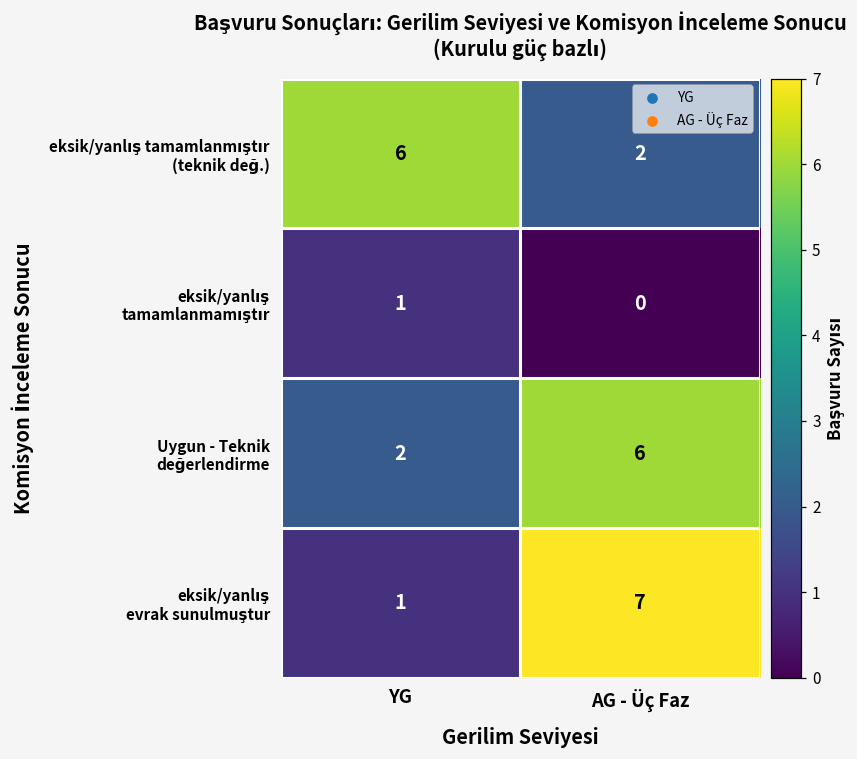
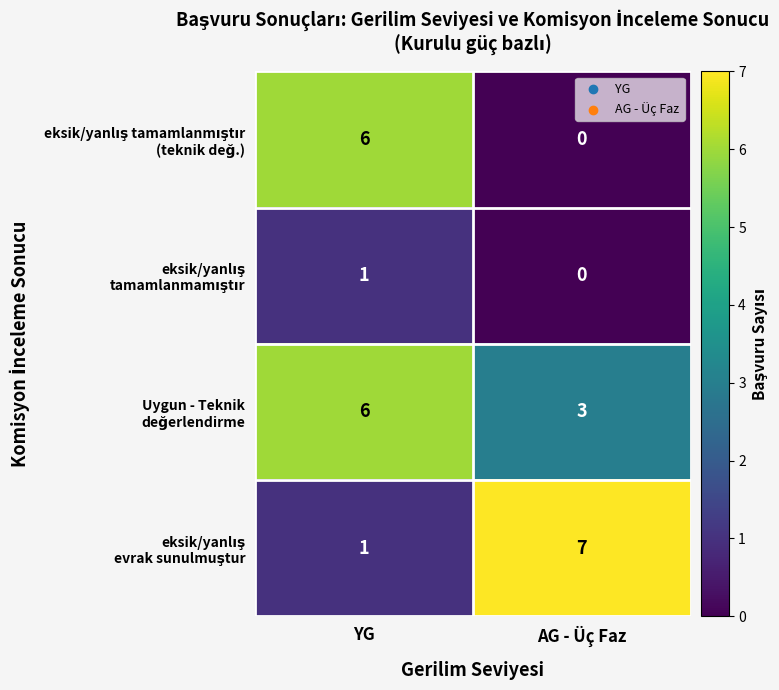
eksik/yanlış tamamlanmıştır (teknik değ.), AG - Üç Faz: 2 -> 0
Uygun - Teknik değerlendirme, YG: 2 -> 6
Uygun - Teknik değerlendirme, AG - Üç Faz: 6 -> 3
